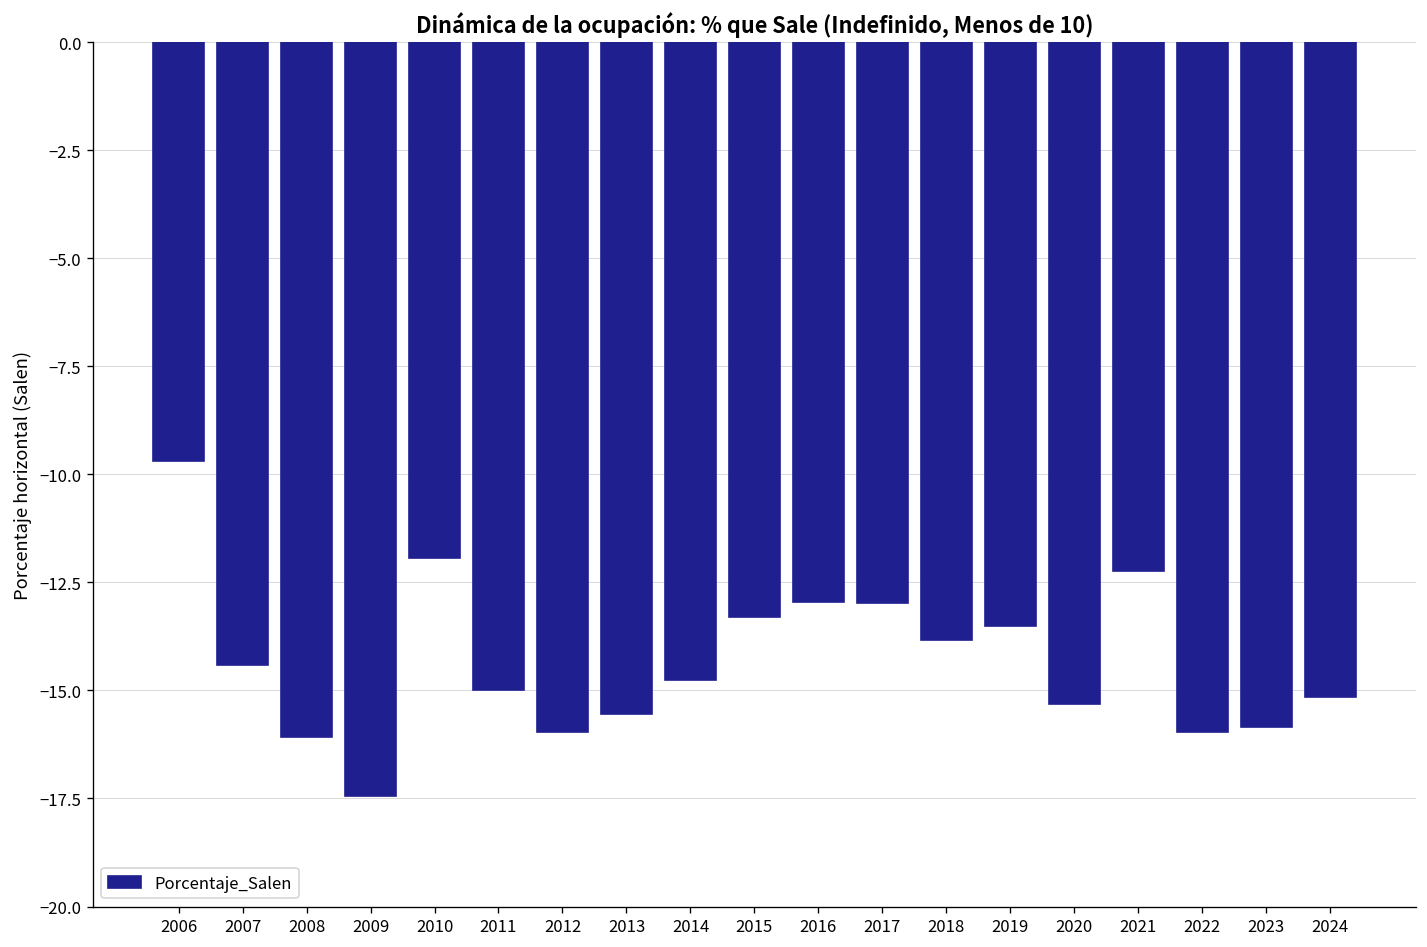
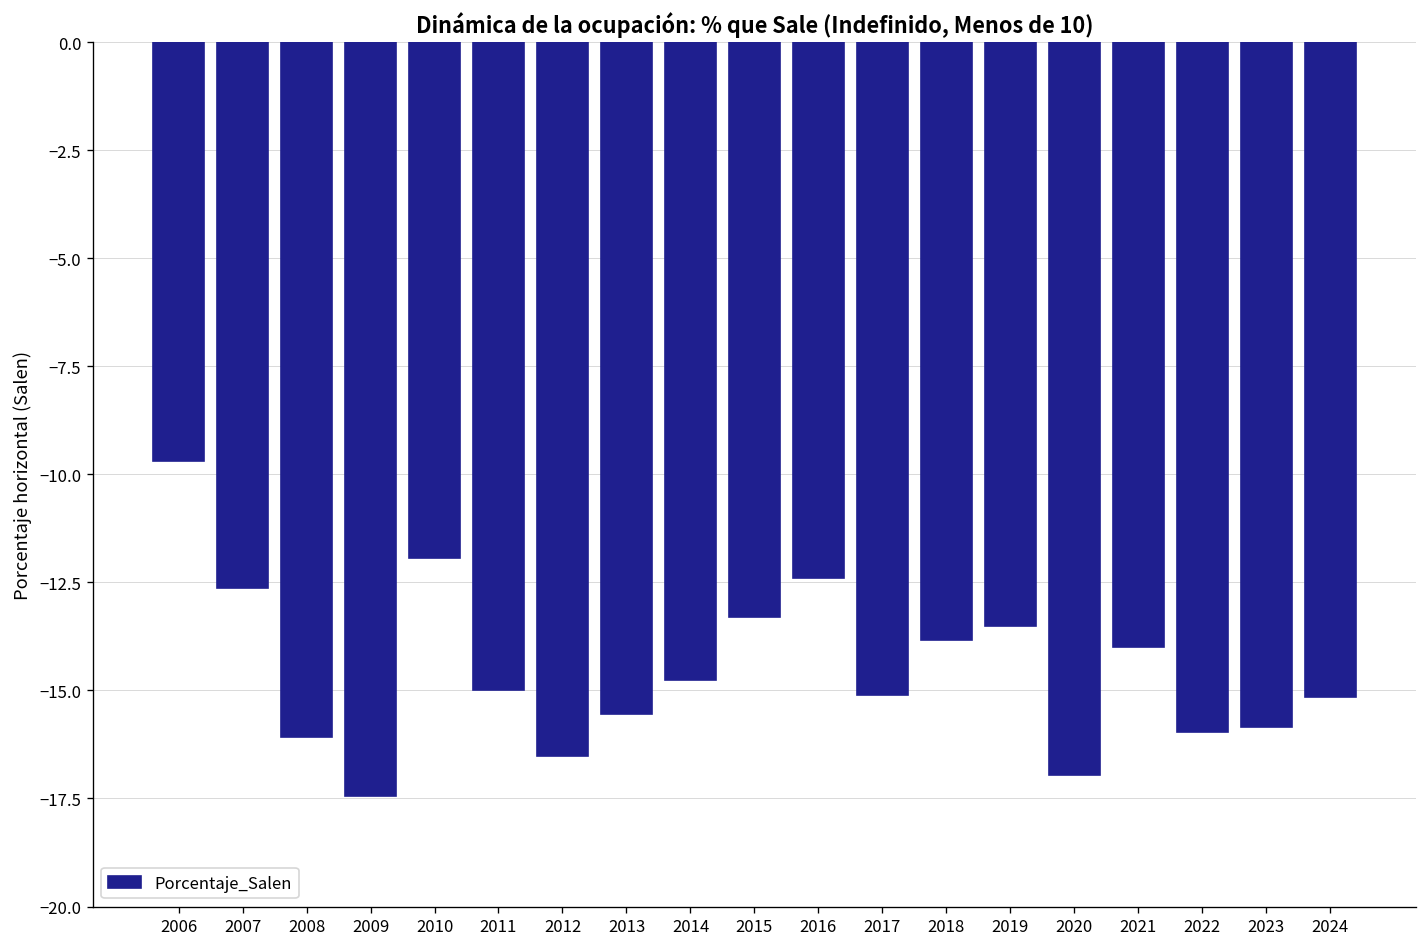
2007: -14.4 -> -12.6
2012: -16.0 -> -16.5
2016: -13.0 -> -12.4
2017: -13.0 -> -15.1
2020: -15.3 -> -16.9
2021: -12.2 -> -14.0
